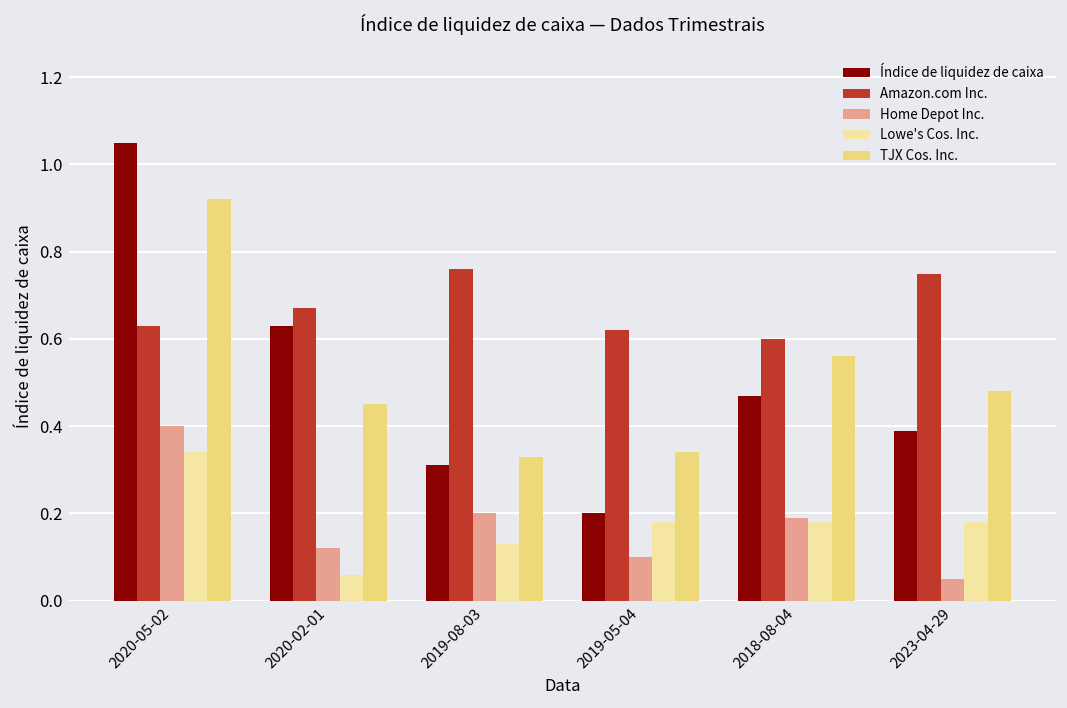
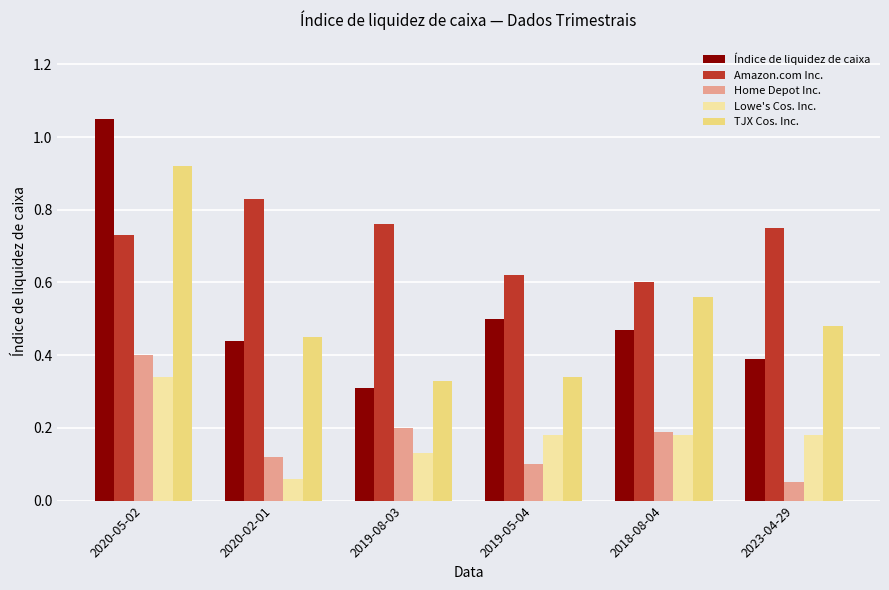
Amazon.com Inc., 2020-05-02: 0.63 -> 0.73
Índice de liquidez de caixa, 2020-02-01: 0.63 -> 0.44
Amazon.com Inc., 2020-02-01: 0.67 -> 0.83
Índice de liquidez de caixa, 2019-05-04: 0.2 -> 0.5
